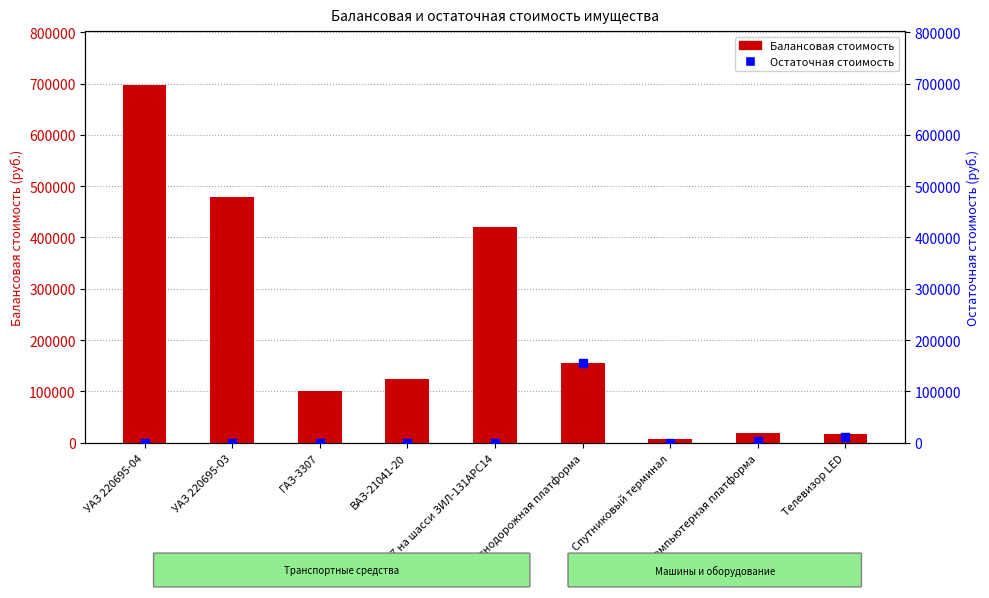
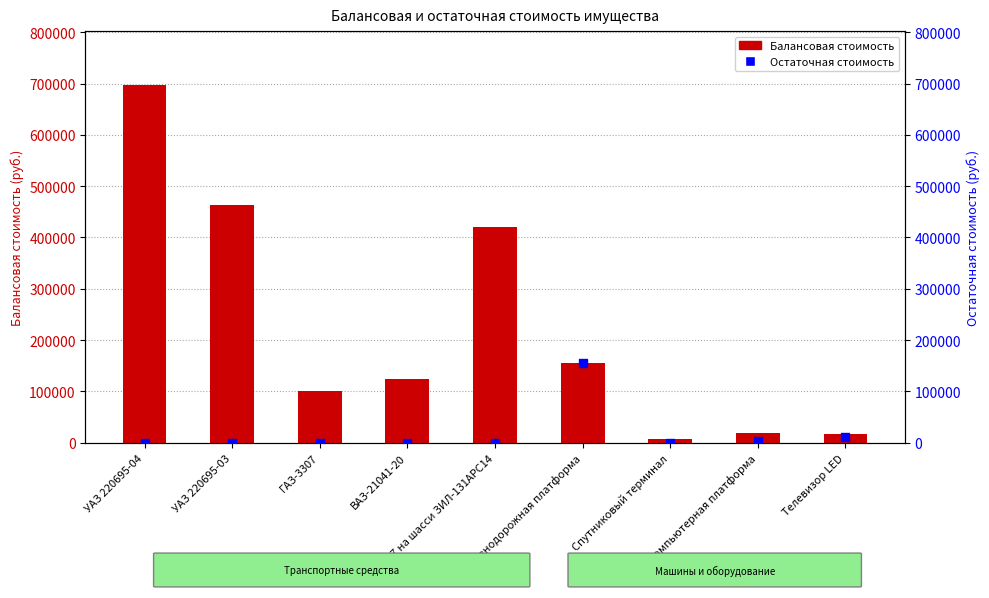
Балансовая стоимость, УАЗ 220695-03: 480000 -> 460000
